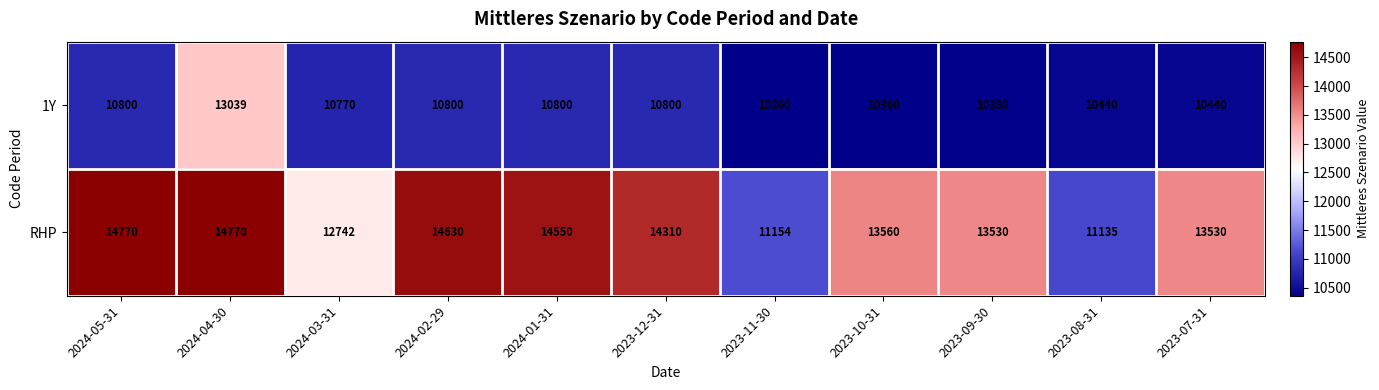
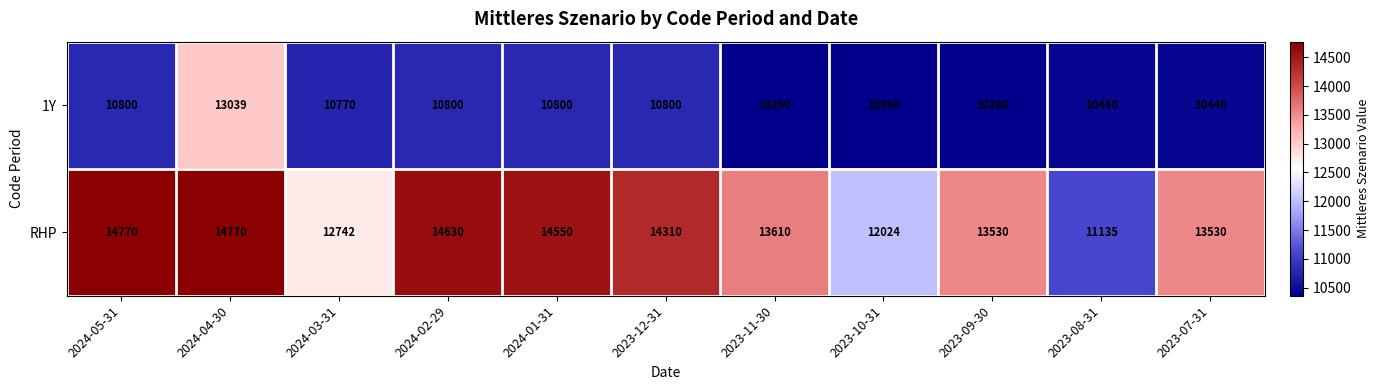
RHP, 2023-11-30: 11154 -> 13610
RHP, 2023-10-31: 13560 -> 12024
